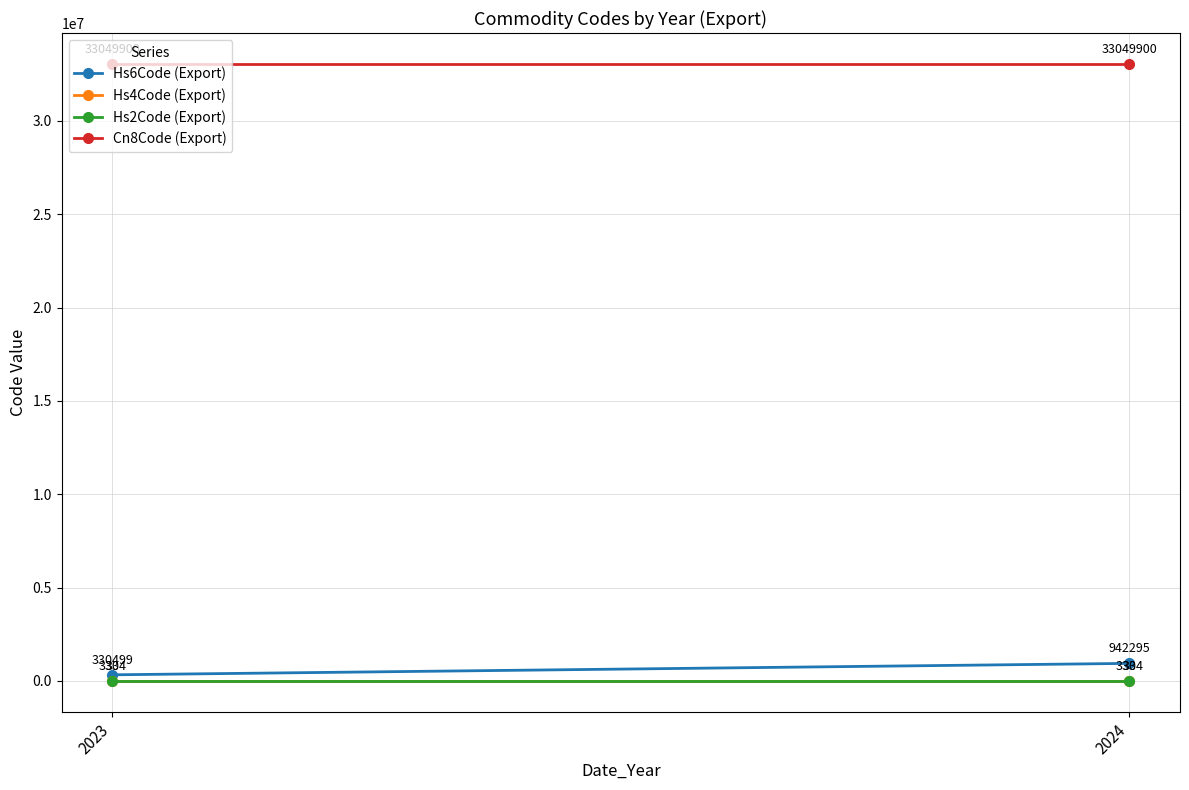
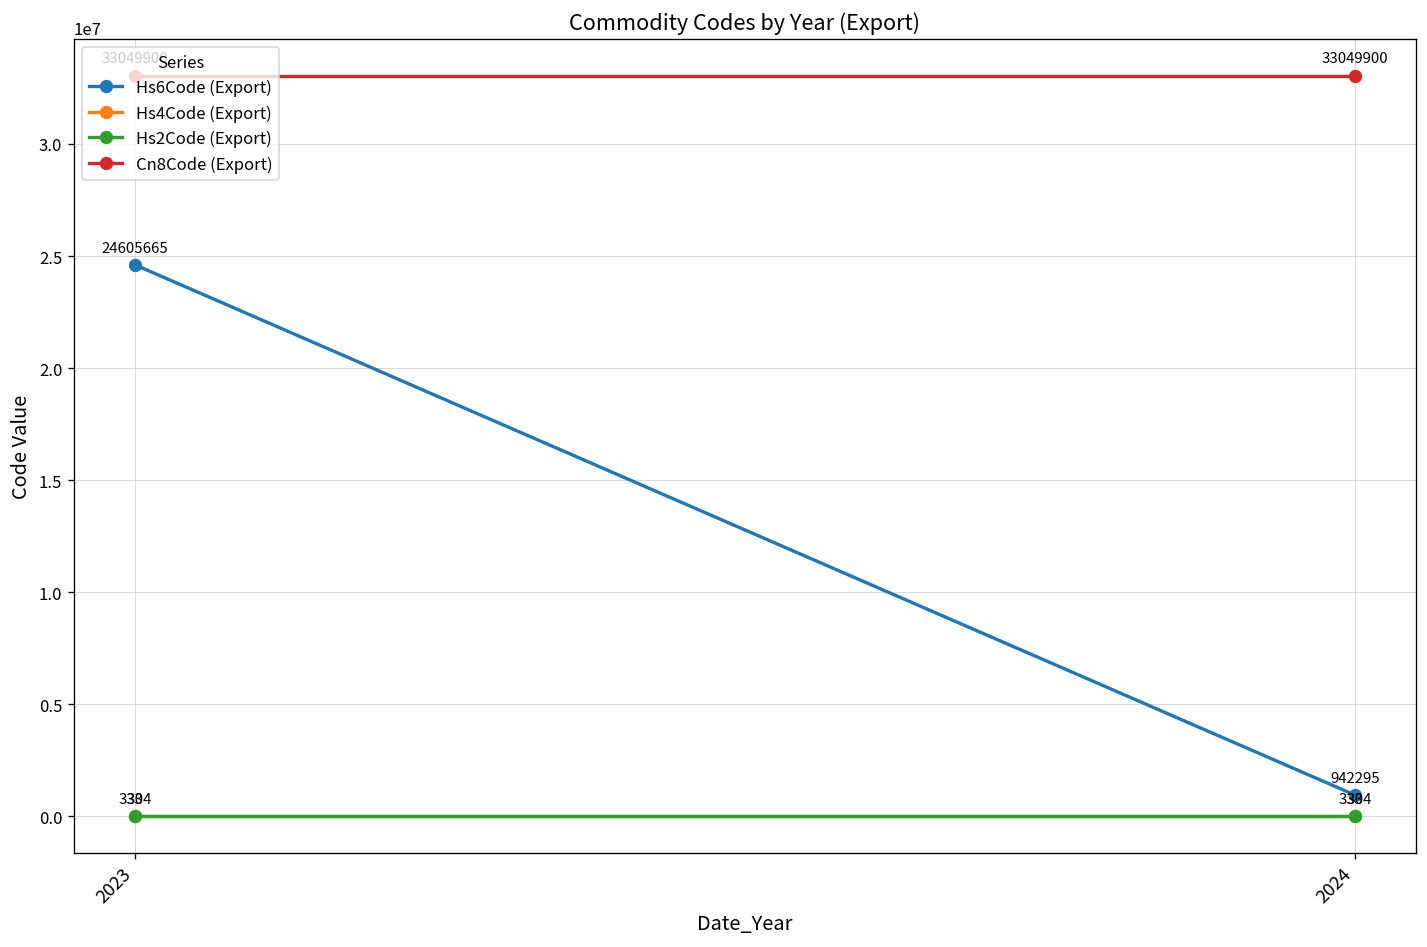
Hs6Code (Export), 2023: 330499 -> 24605665
